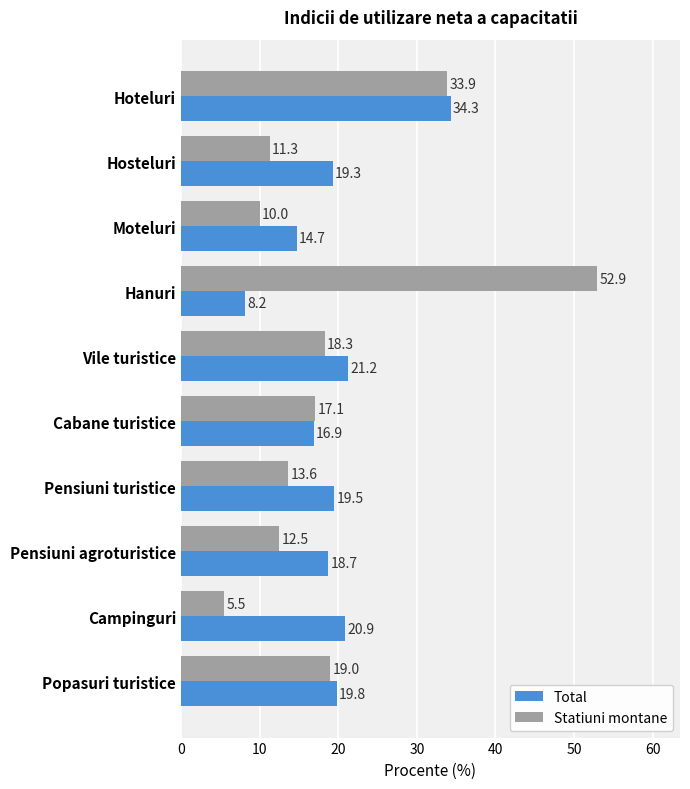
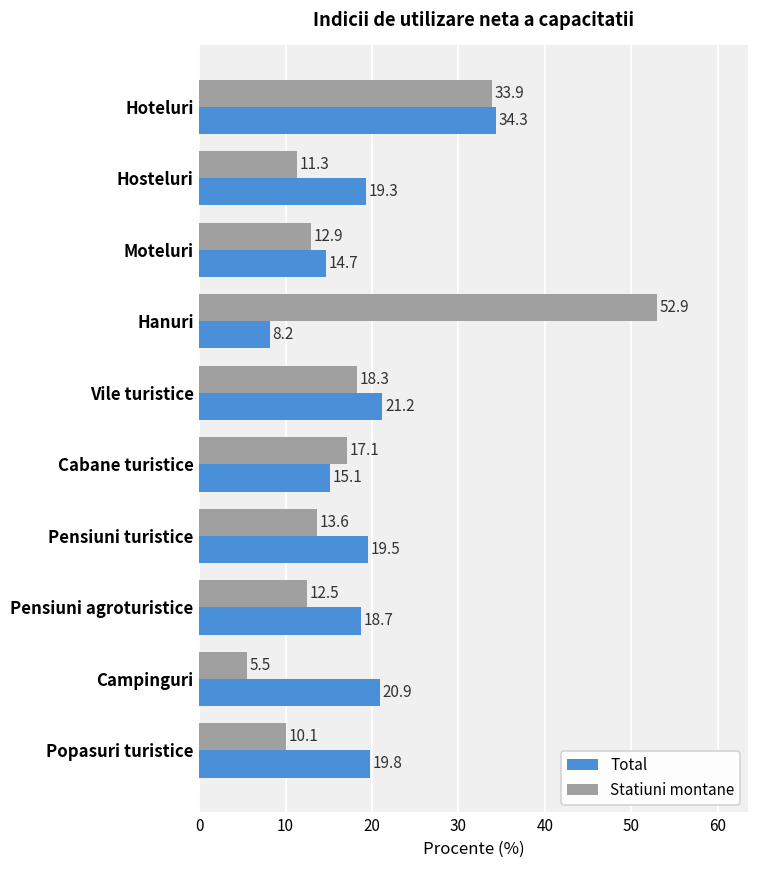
Statiuni montane, Moteluri: 10.0 -> 12.9
Total, Cabane turistice: 16.9 -> 15.1
Statiuni montane, Popasuri turistice: 19.0 -> 10.1
